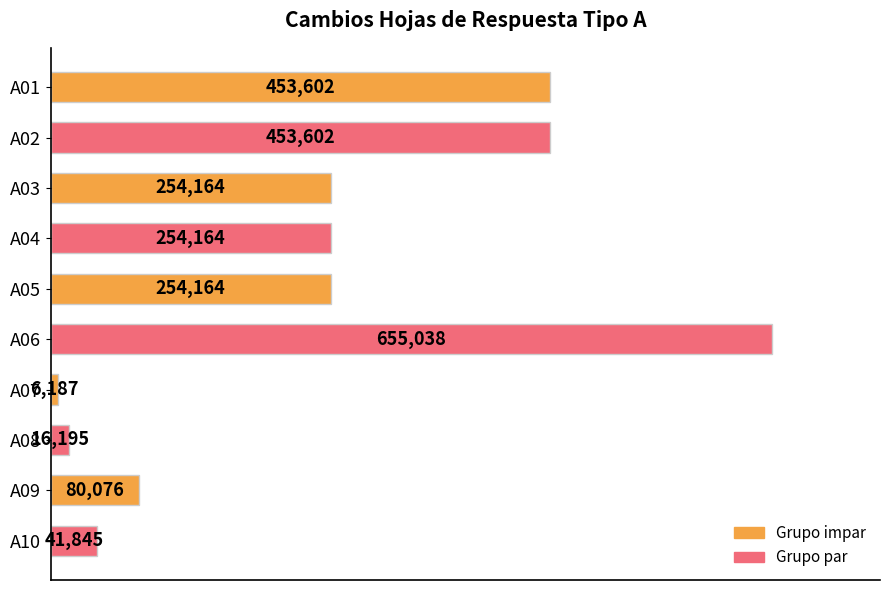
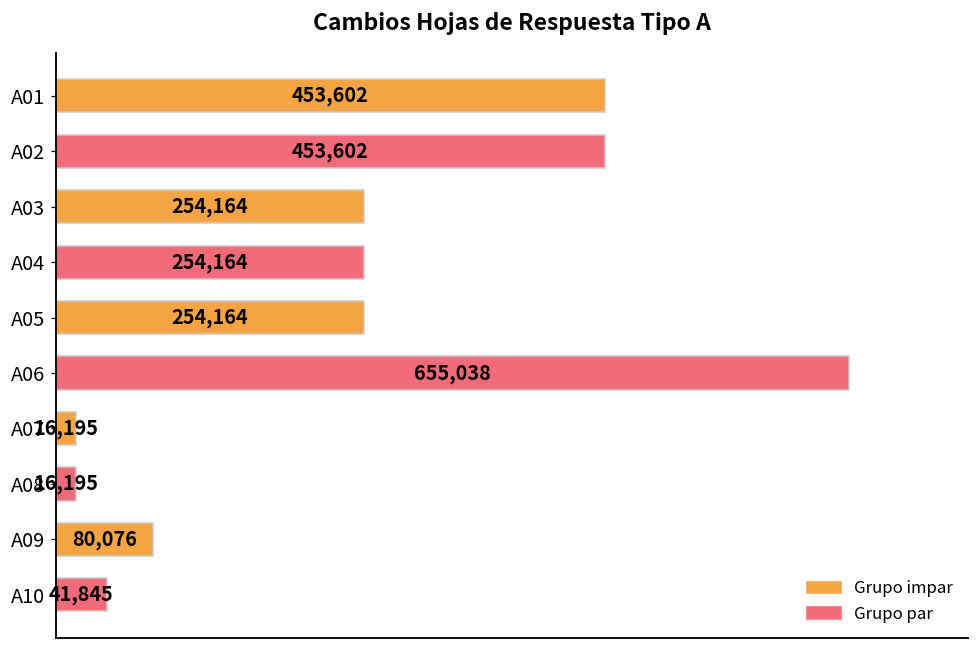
A07: 6,187 -> 16,195
